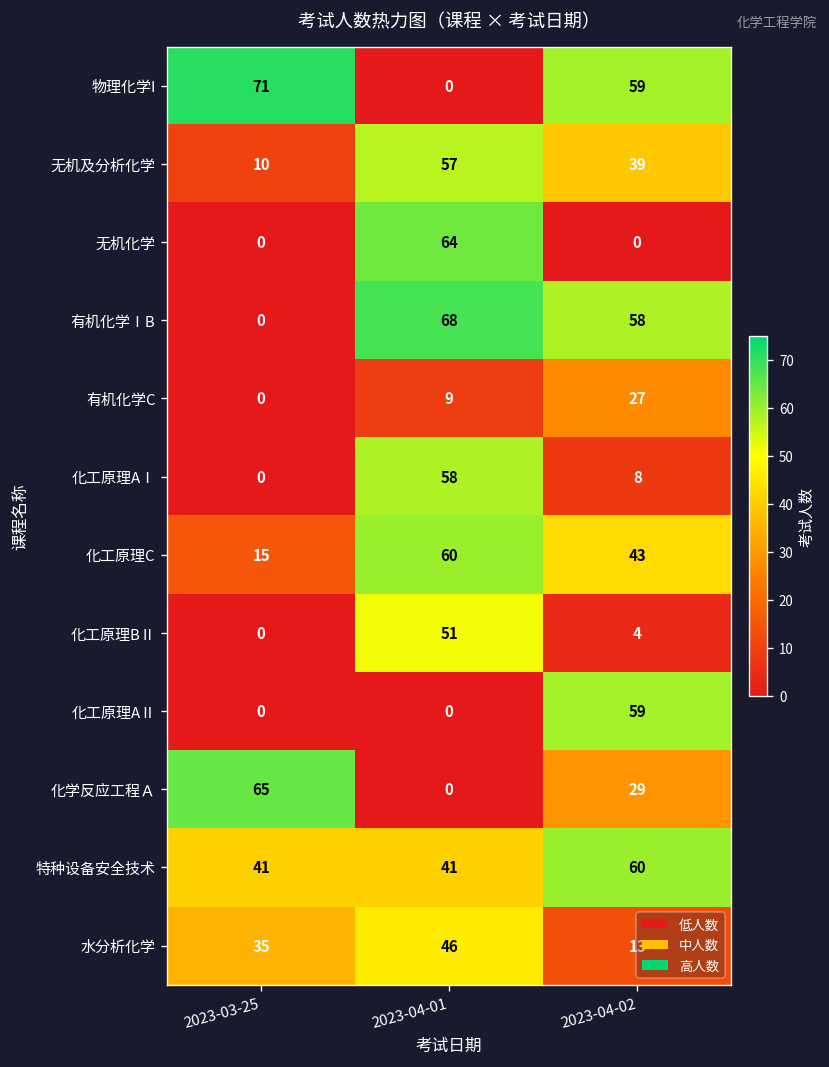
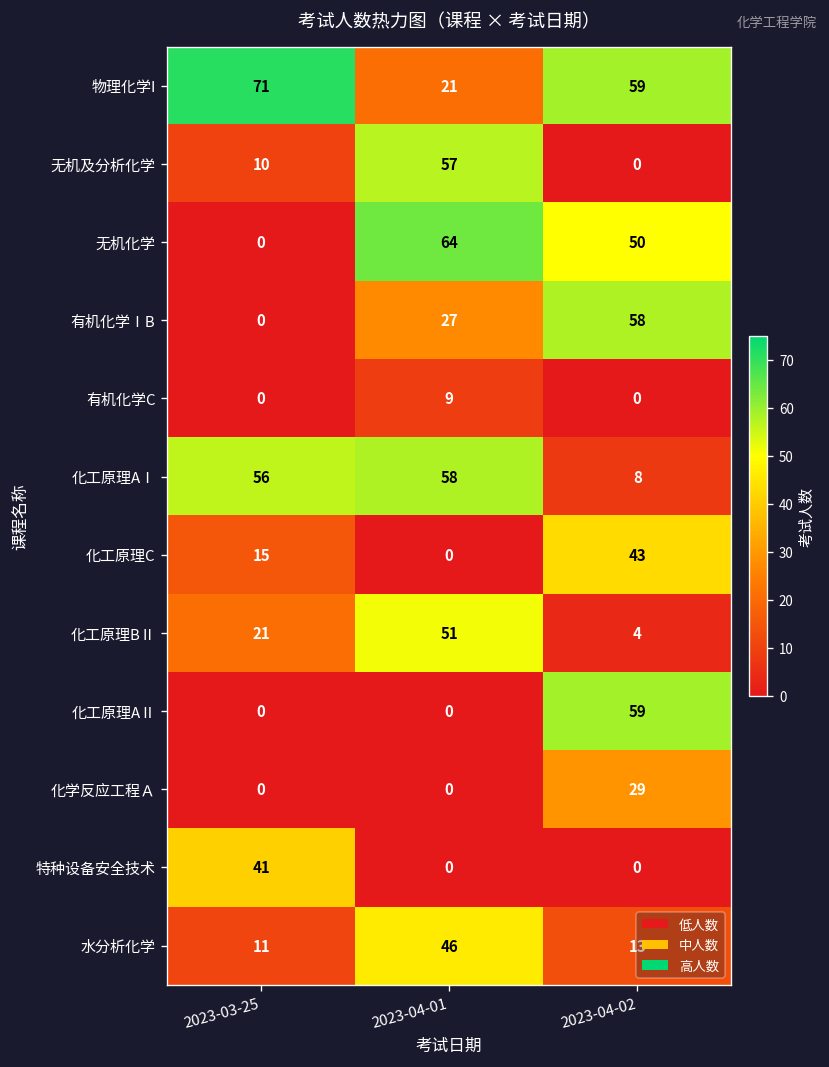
物理化学I, 2023-04-01: 0 -> 21
无机及分析化学, 2023-04-02: 39 -> 0
无机化学, 2023-04-02: 0 -> 50
有机化学ⅠB, 2023-04-01: 68 -> 27
有机化学C, 2023-04-02: 27 -> 0
化工原理AⅠ, 2023-03-25: 0 -> 56
化工原理C, 2023-04-01: 60 -> 0
化工原理BⅡ, 2023-03-25: 0 -> 21
化学反应工程Ａ, 2023-03-25: 65 -> 0
特种设备安全技术, 2023-04-01: 41 -> 0
特种设备安全技术, 2023-04-02: 60 -> 0
水分析化学, 2023-03-25: 35 -> 11
